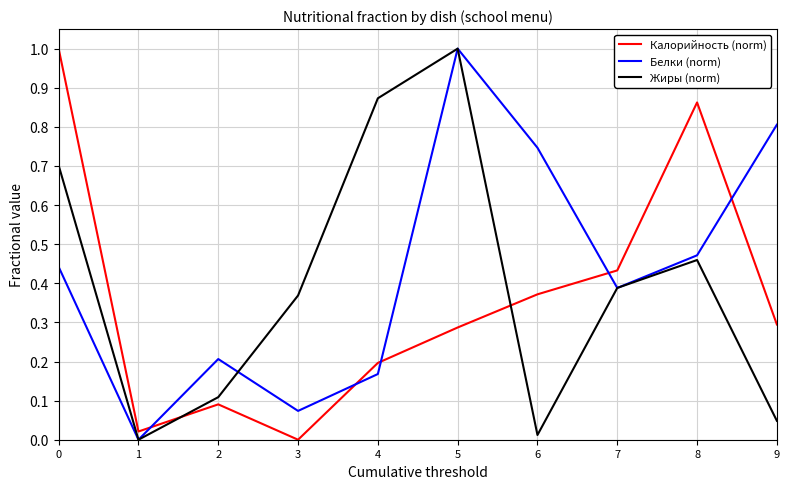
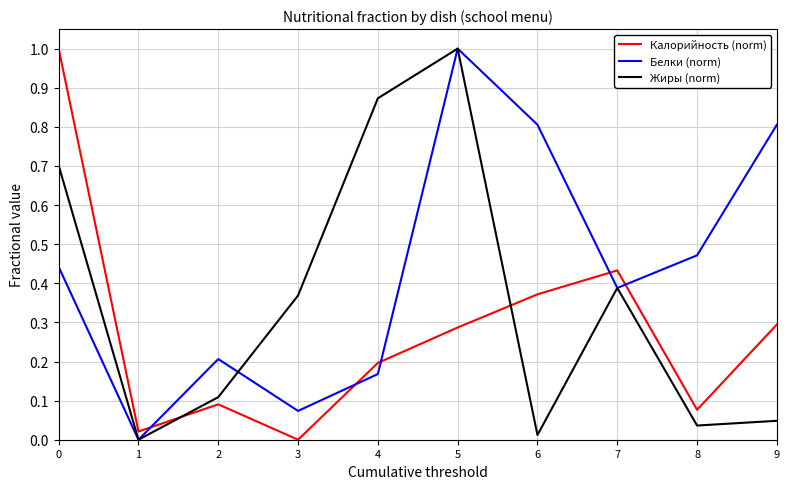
Белки (norm), 6: 0.75 -> 0.81
Калорийность (norm), 8: 0.86 -> 0.08
Жиры (norm), 8: 0.46 -> 0.04
